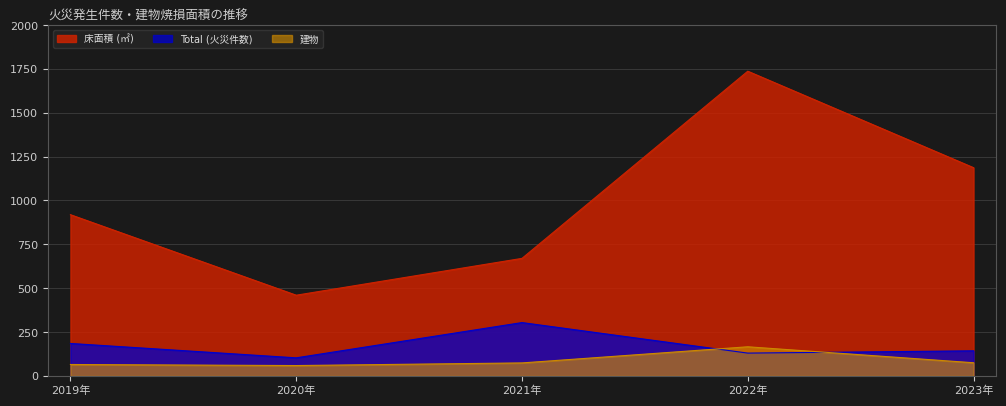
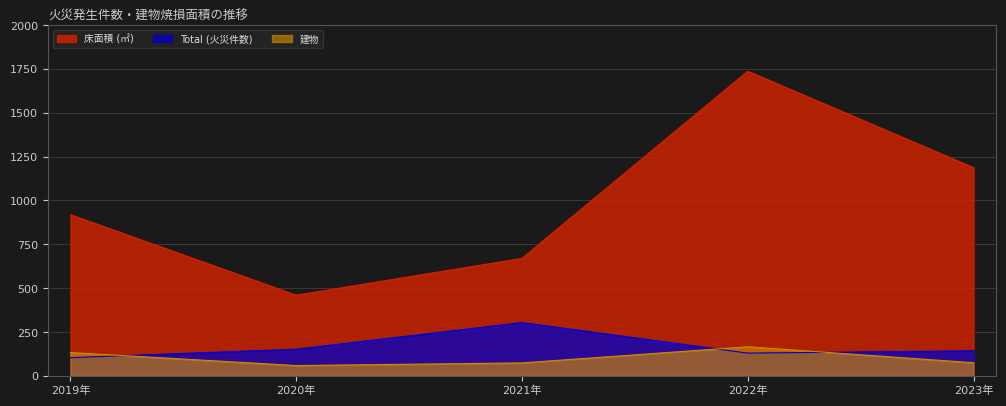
Total (火災件数), 2019年: 190 -> 100
建物, 2019年: 70 -> 130
Total (火災件数), 2020年: 100 -> 150
